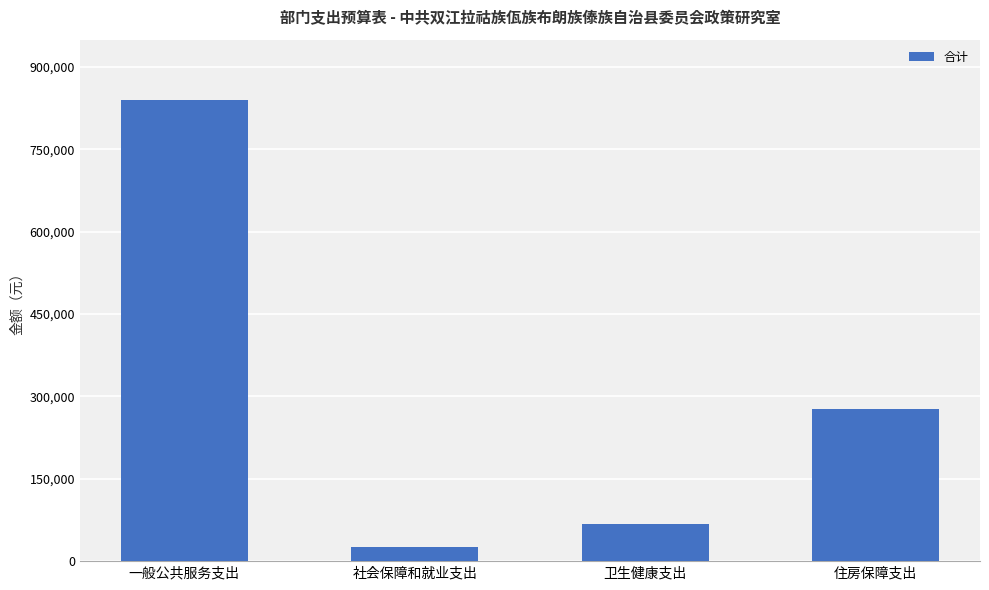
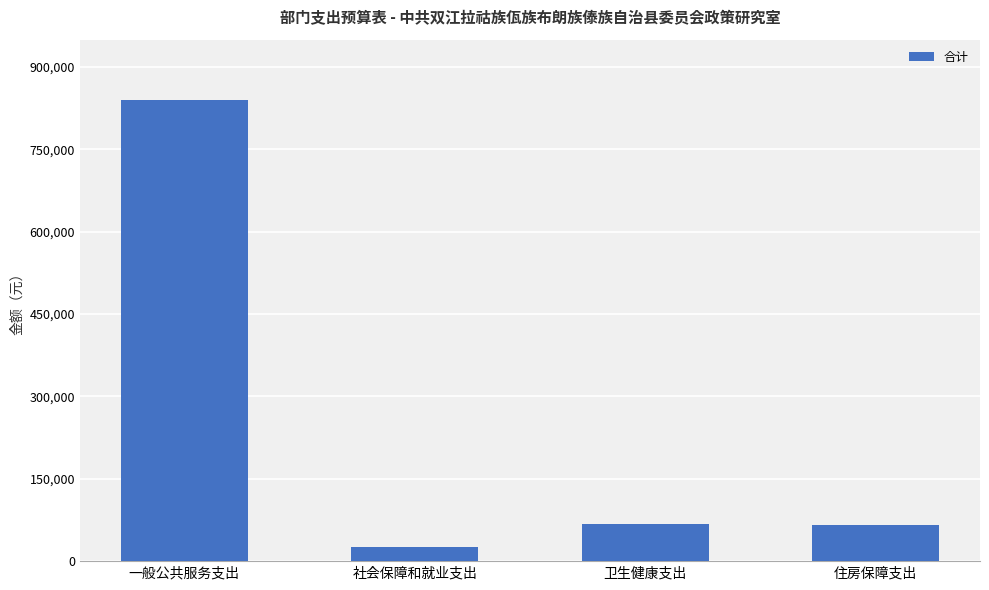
住房保障支出: 280,000 -> 70,000
